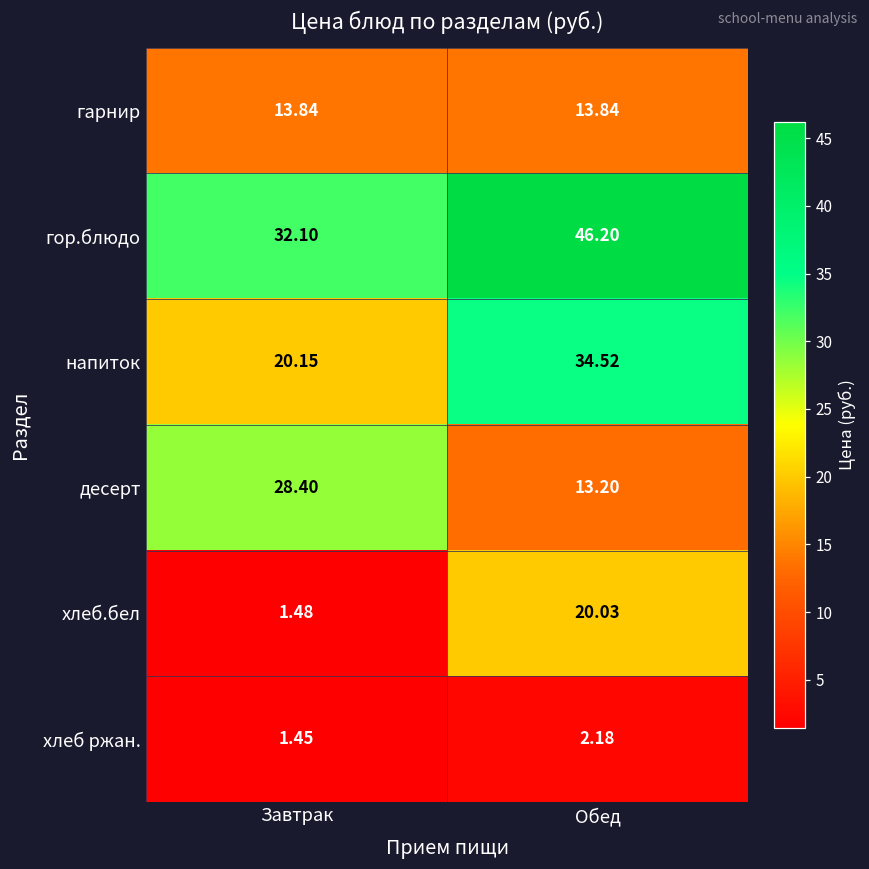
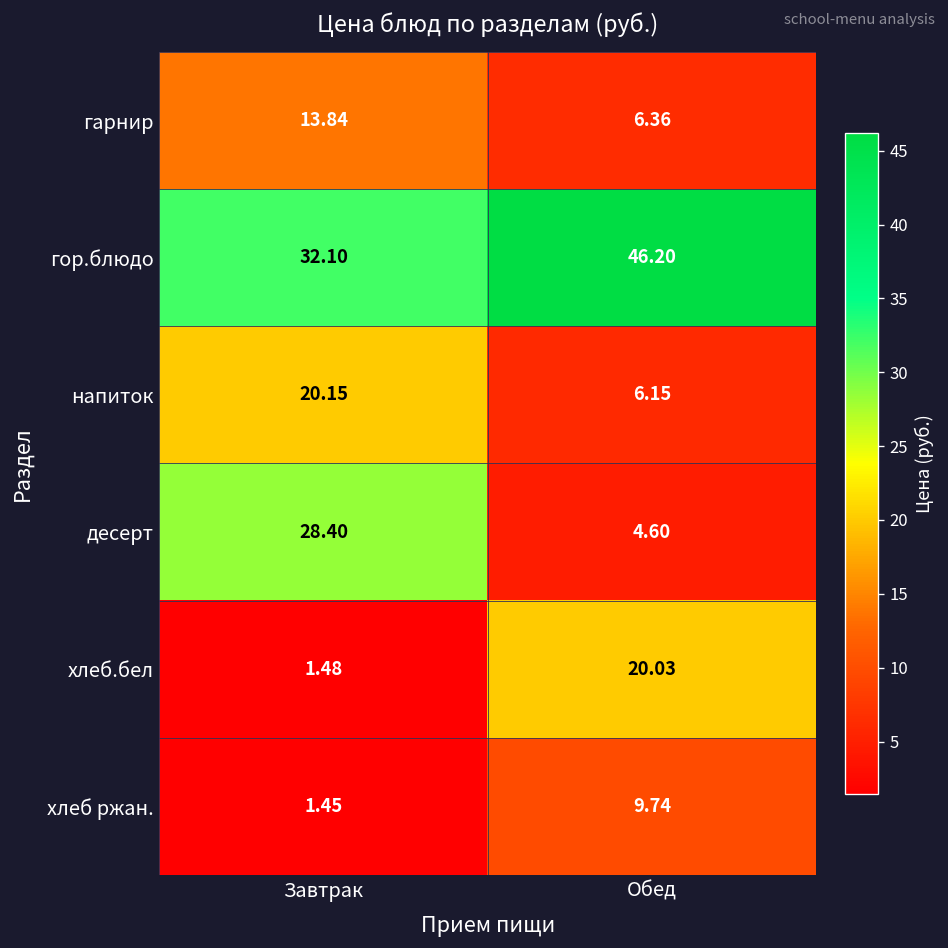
гарнир, Обед: 13.84 -> 6.36
напиток, Обед: 34.52 -> 6.15
десерт, Обед: 13.20 -> 4.60
хлеб ржан., Обед: 2.18 -> 9.74
